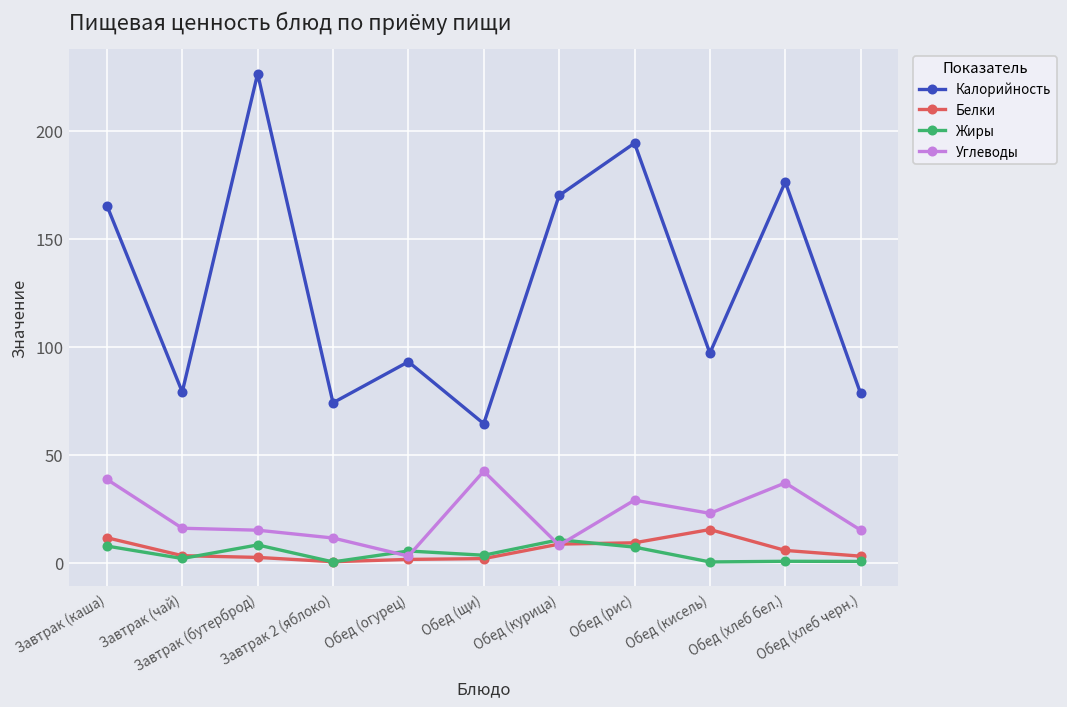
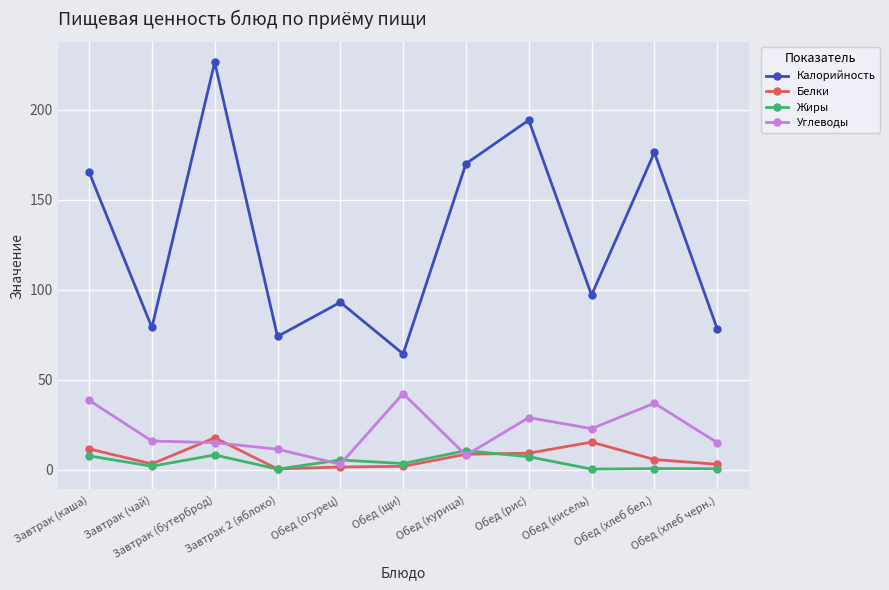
Белки, Завтрак (бутерброд): 2 -> 18
